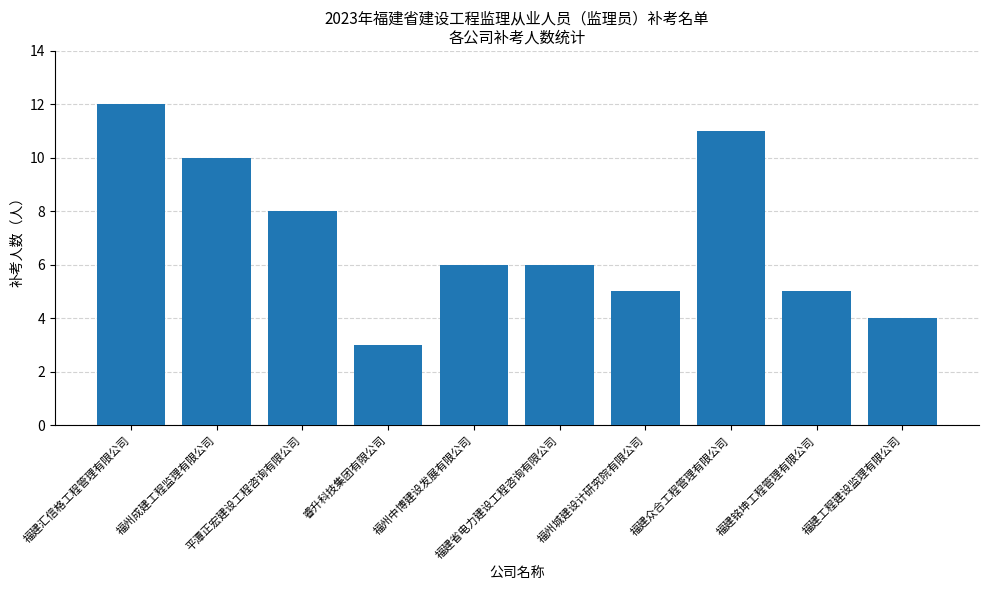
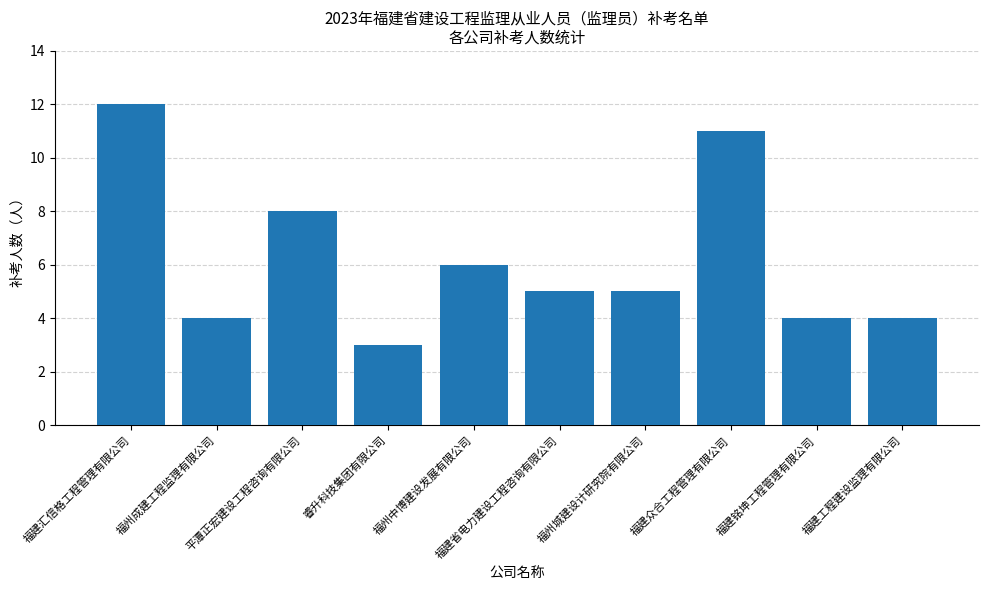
福州成建工程监理有限公司: 10 -> 4
福建省电力建设工程咨询有限公司: 6 -> 5
福建铭坤工程管理有限公司: 5 -> 4
